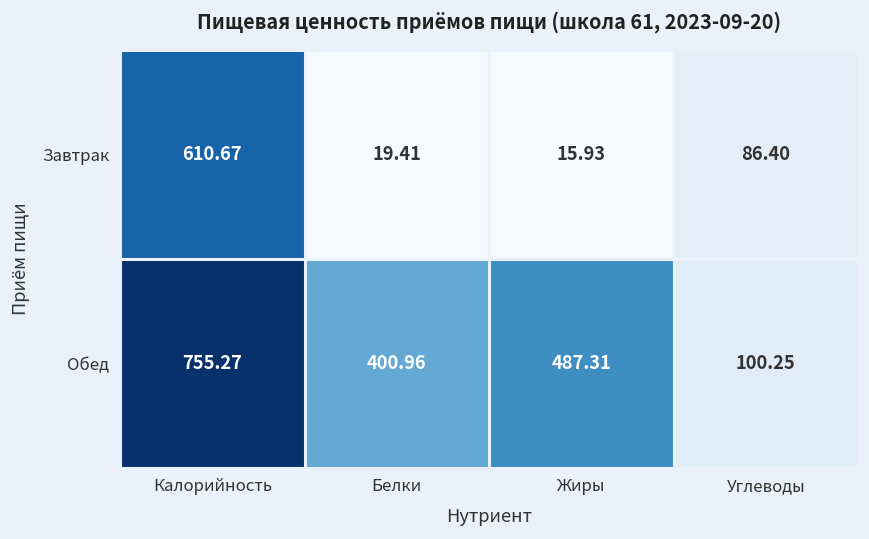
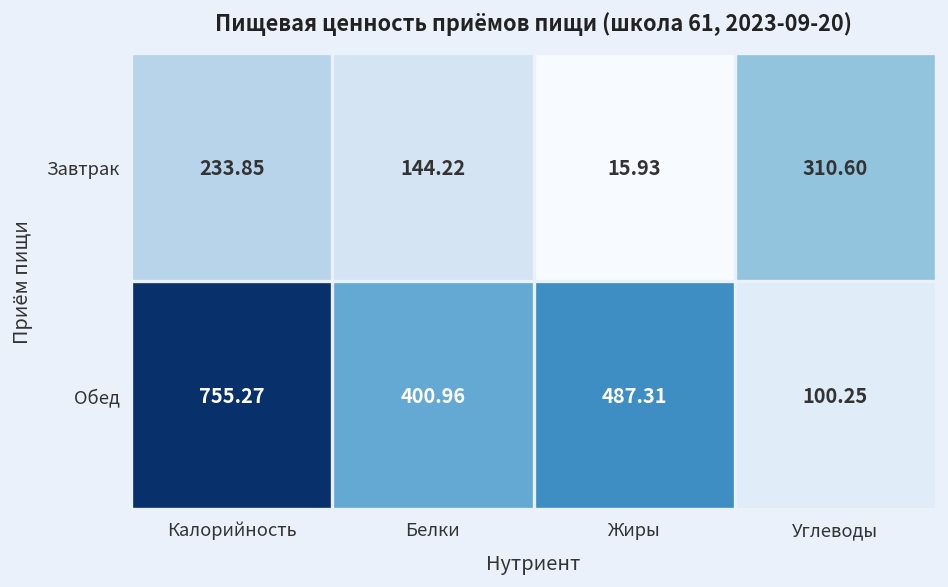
Завтрак, Калорийность: 610.67 -> 233.85
Завтрак, Белки: 19.41 -> 144.22
Завтрак, Углеводы: 86.40 -> 310.60
